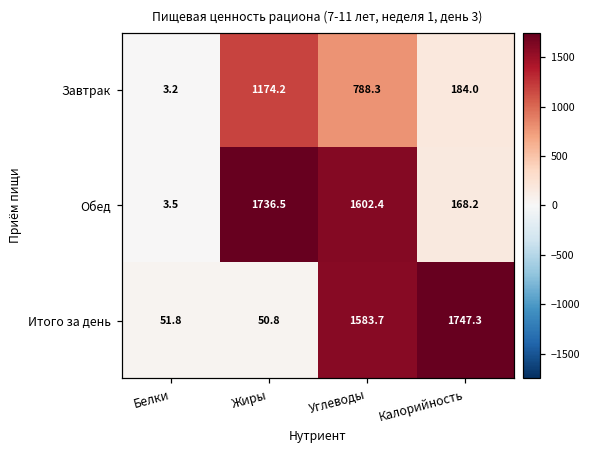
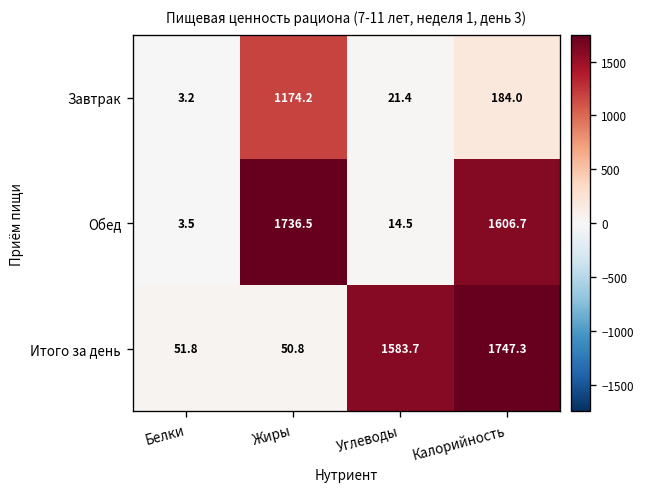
Завтрак, Углеводы: 788.3 -> 21.4
Обед, Углеводы: 1602.4 -> 14.5
Обед, Калорийность: 168.2 -> 1606.7
